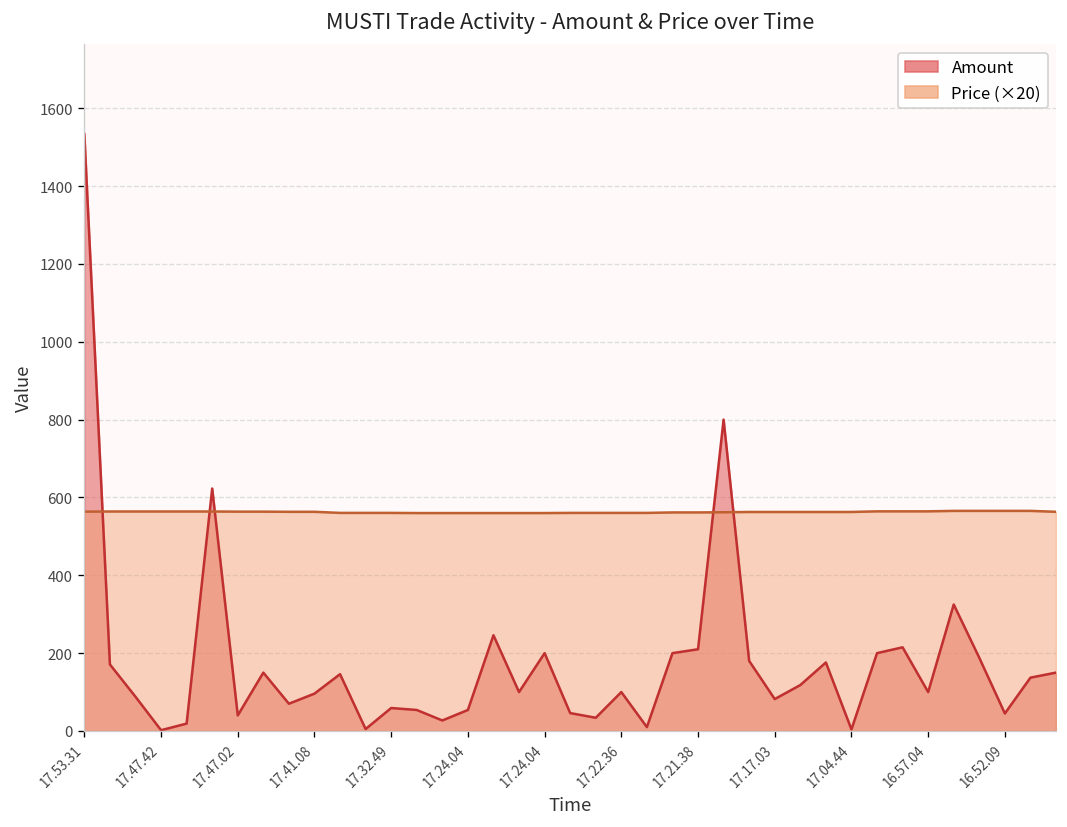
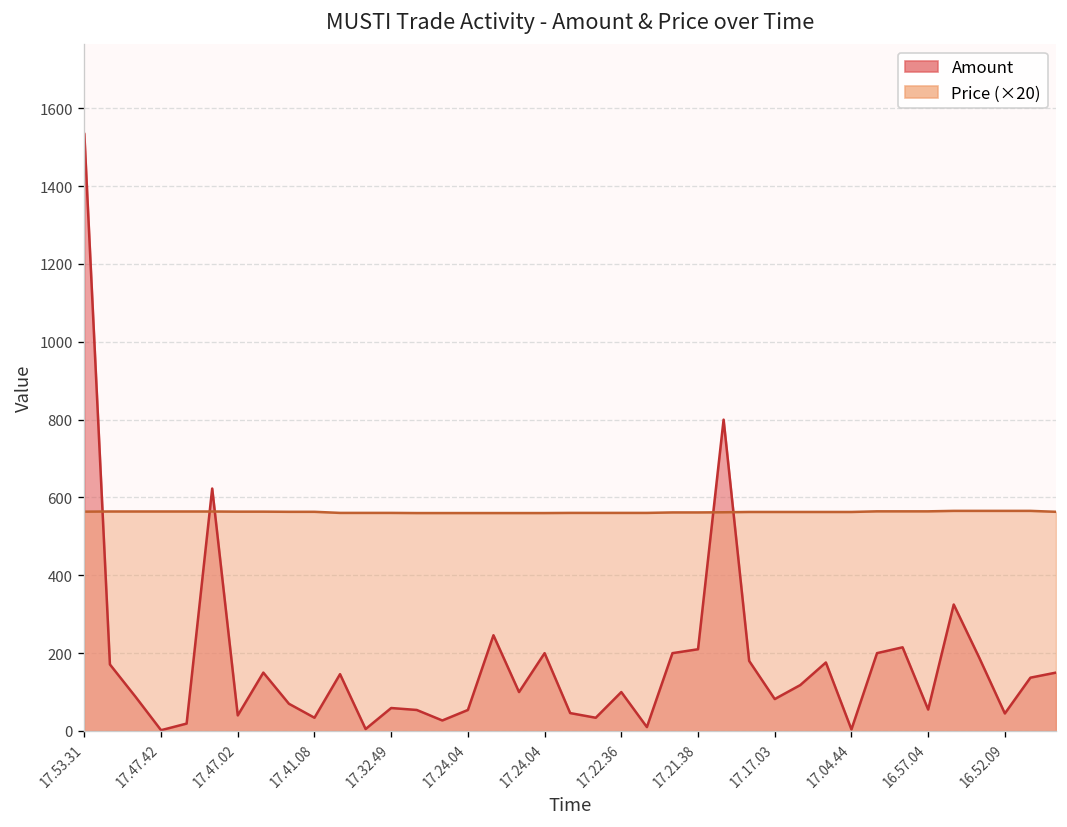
Amount, 17.41.08: 100 -> 30
Amount, 16.57.04: 100 -> 60
